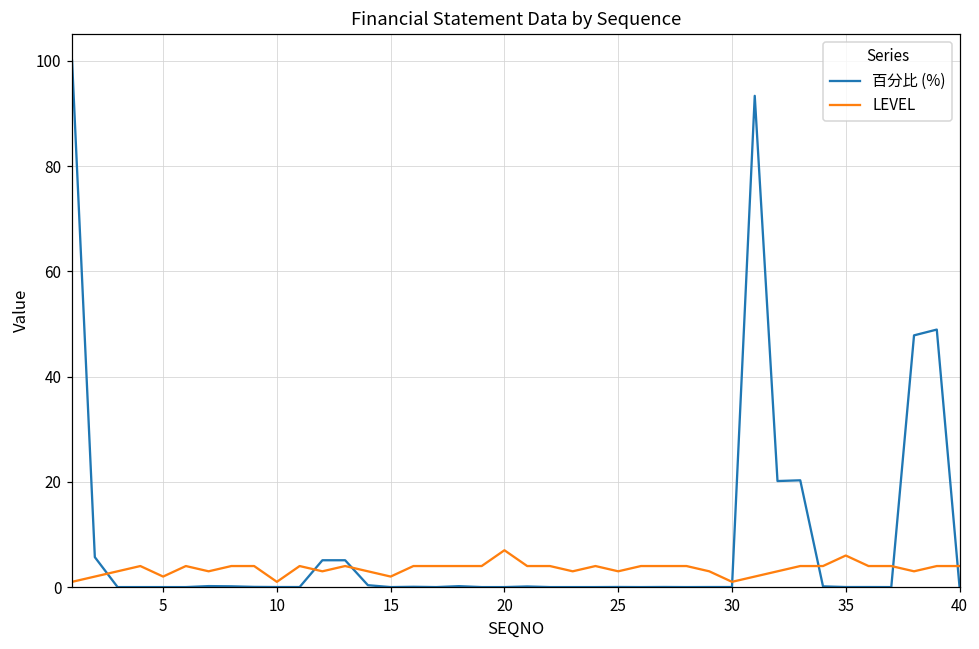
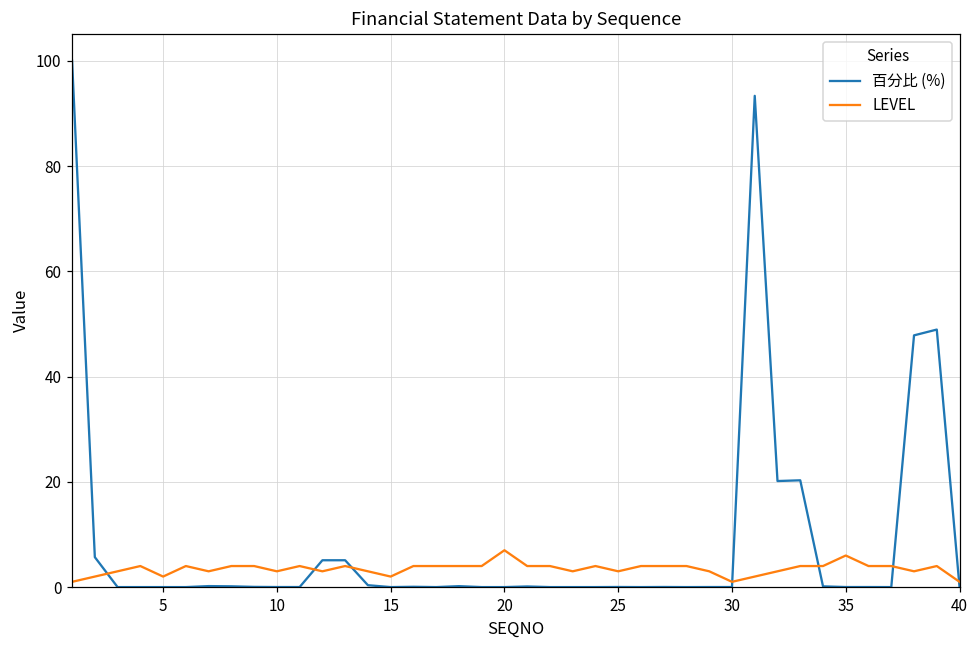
LEVEL, 10: 1 -> 3
LEVEL, 40: 4 -> 1
